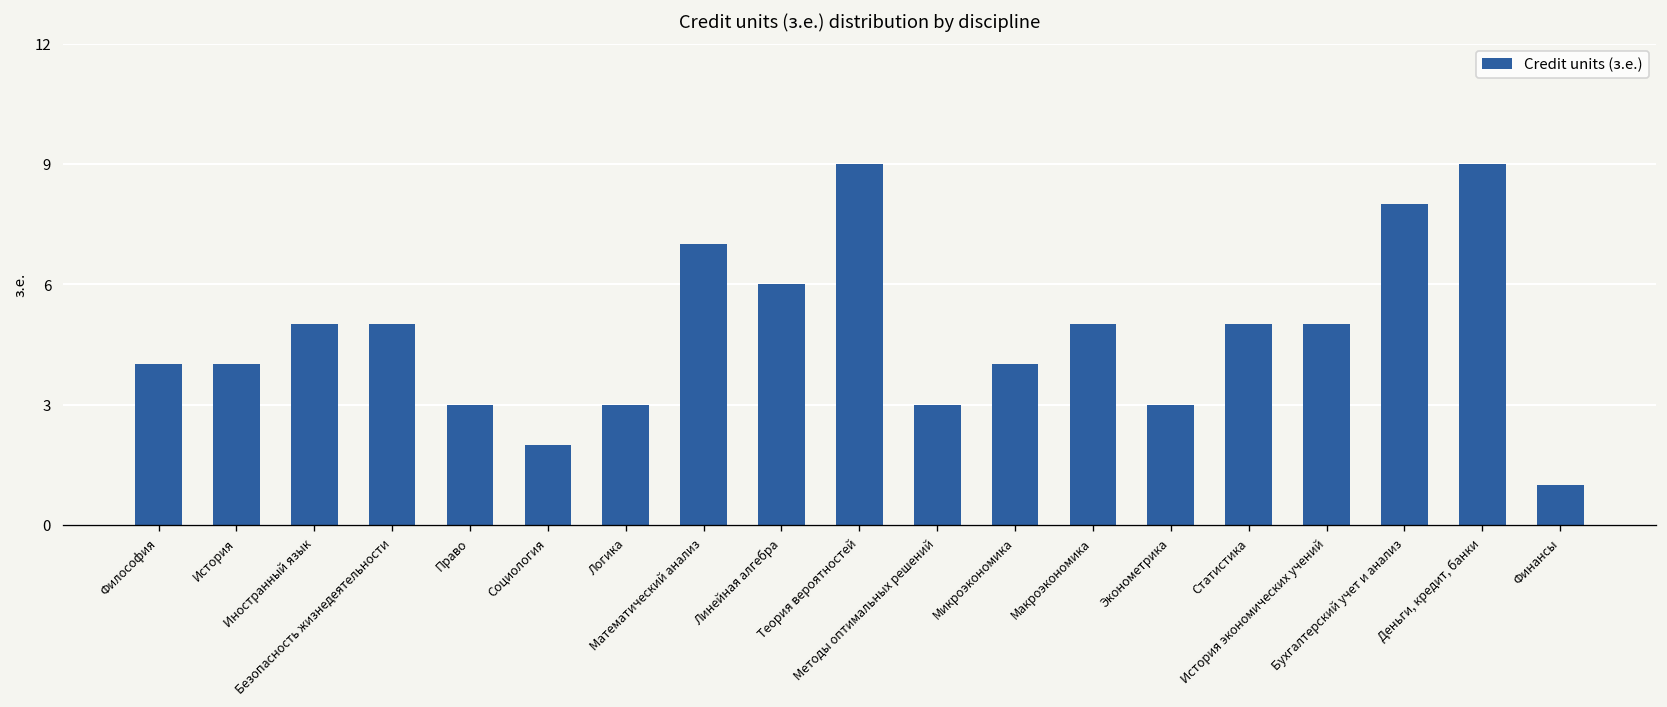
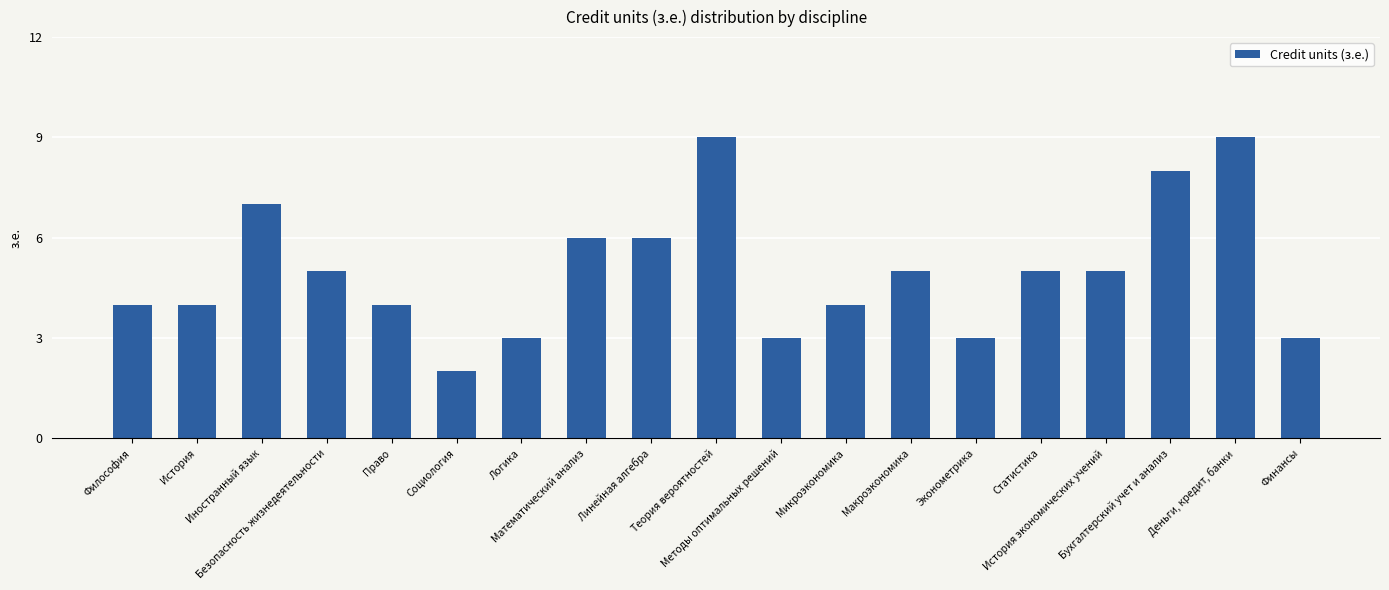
Иностранный язык: 5 -> 7
Право: 3 -> 4
Математический анализ: 7 -> 6
Финансы: 1 -> 3
